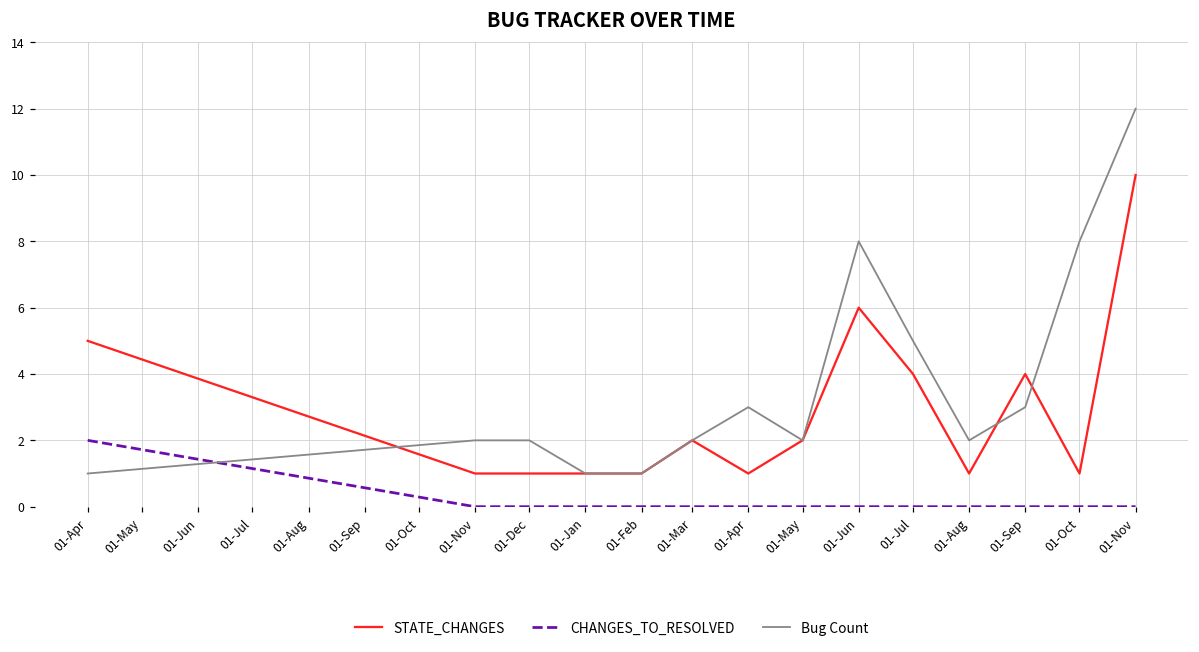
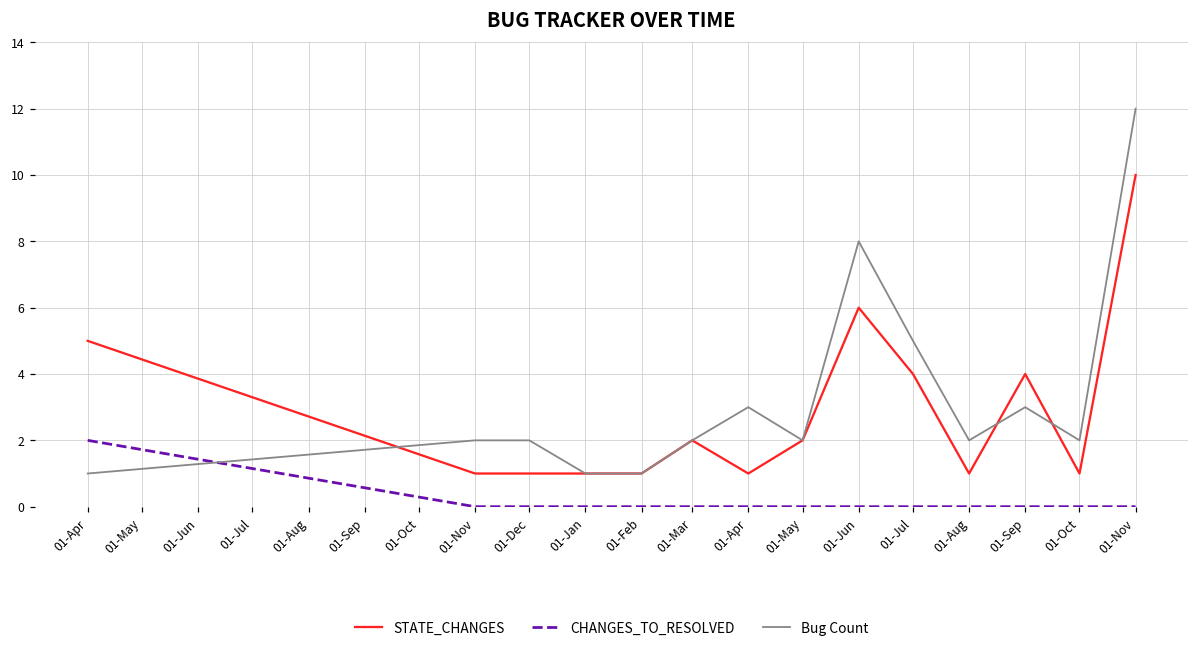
Bug Count, 01-Oct: 8 -> 2
